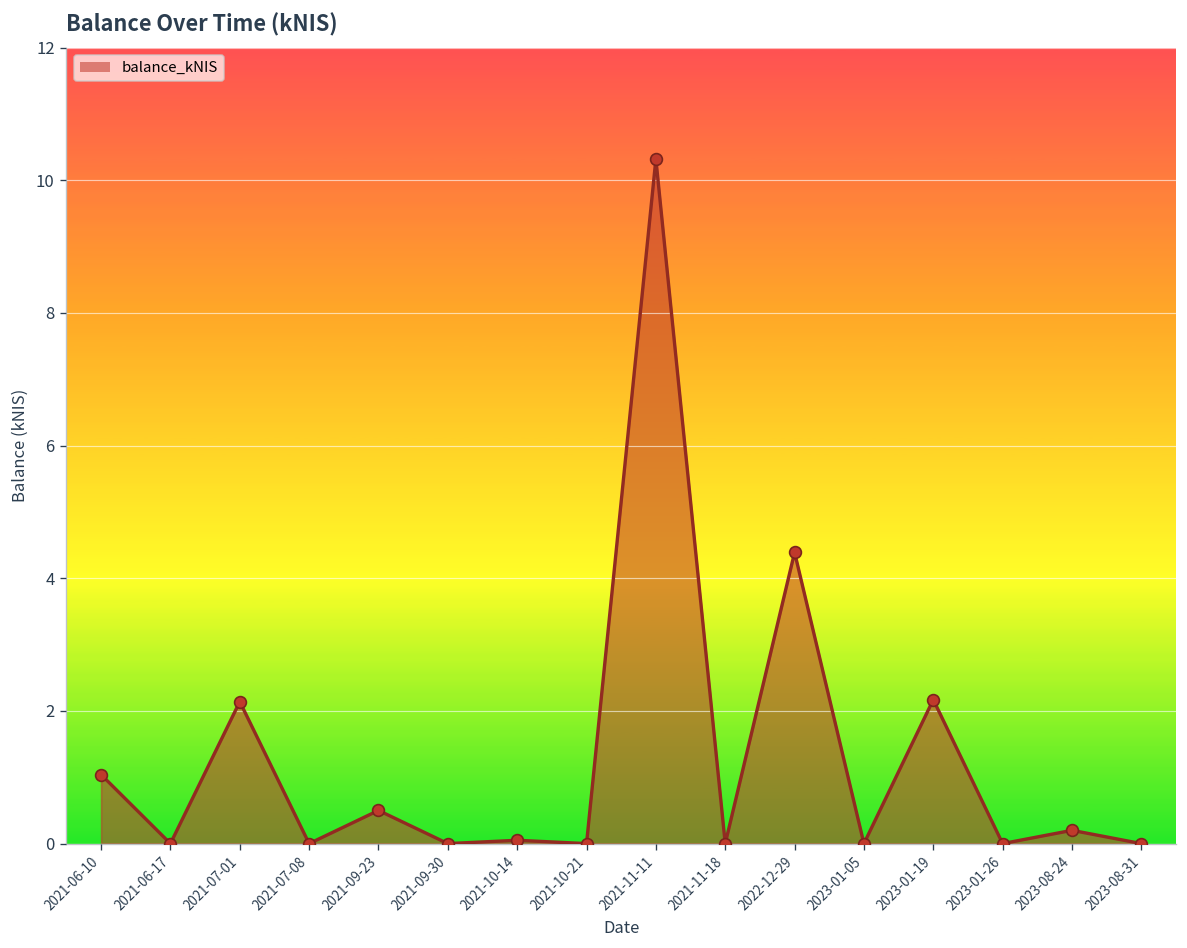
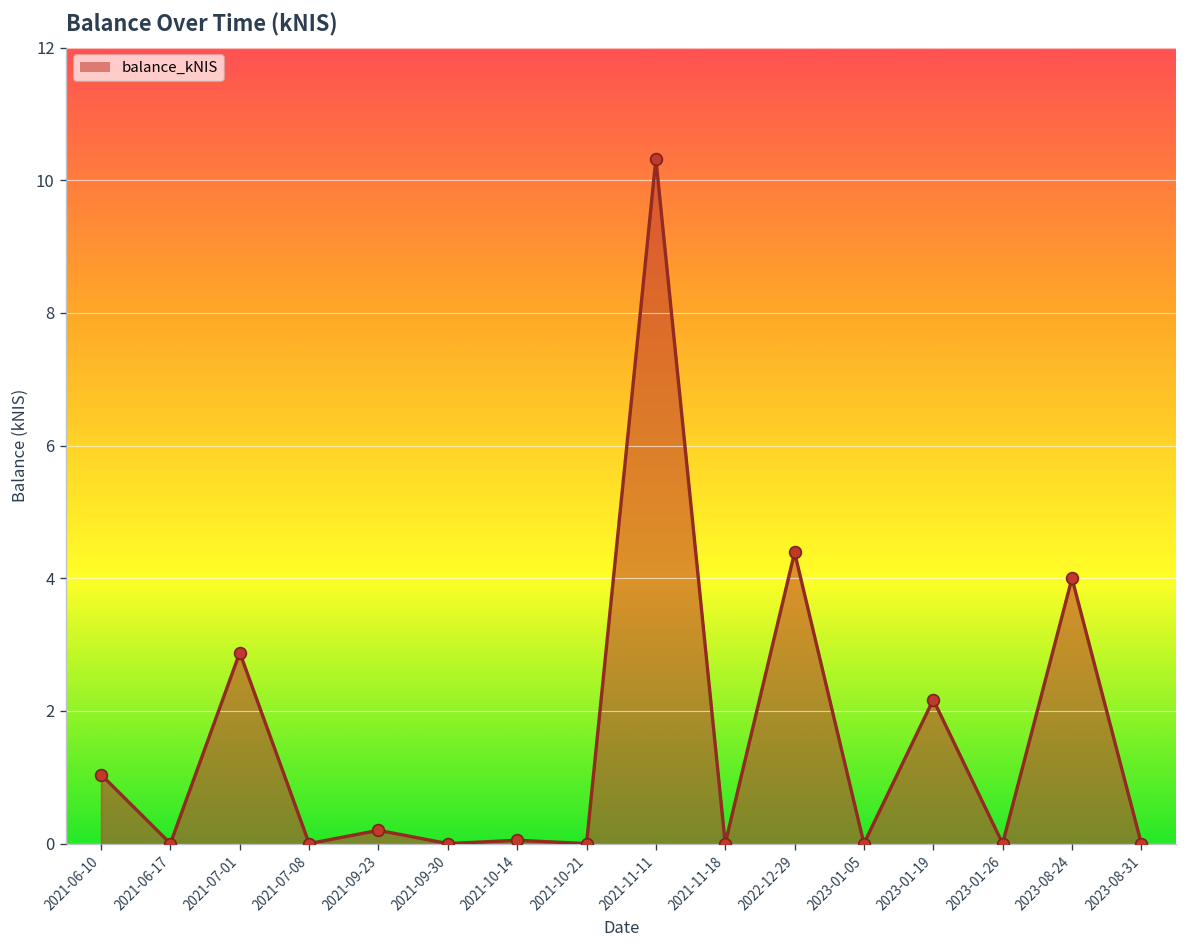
2021-07-01: 2.1 -> 2.9
2021-09-23: 0.5 -> 0.2
2023-08-24: 0.2 -> 4.0
